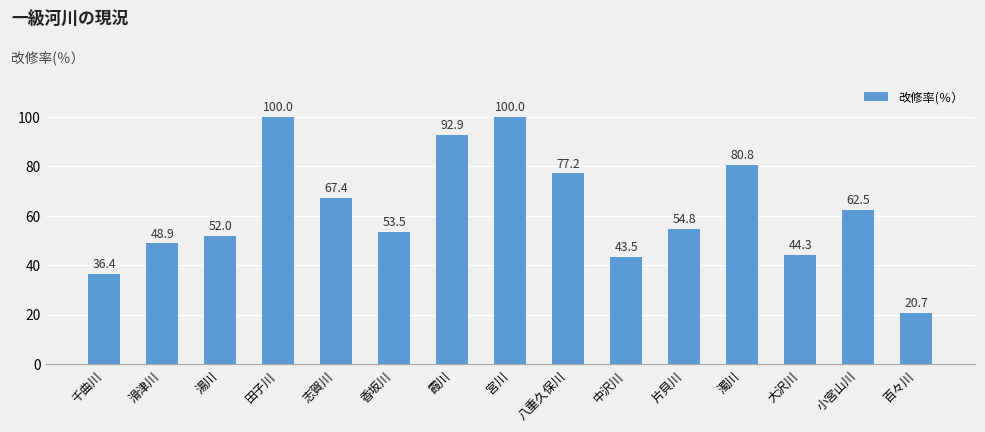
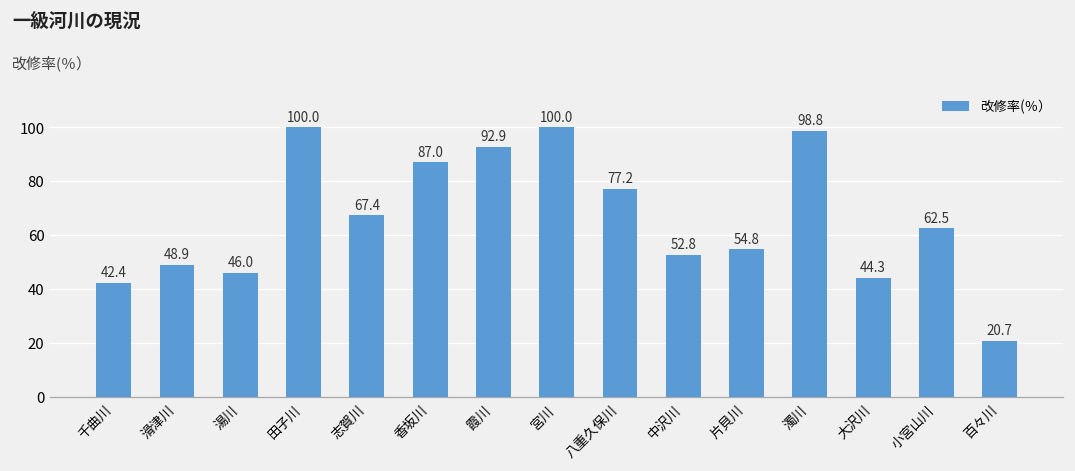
千曲川: 36.4 -> 42.4
湯川: 52.0 -> 46.0
香坂川: 53.5 -> 87.0
中沢川: 43.5 -> 52.8
濁川: 80.8 -> 98.8
